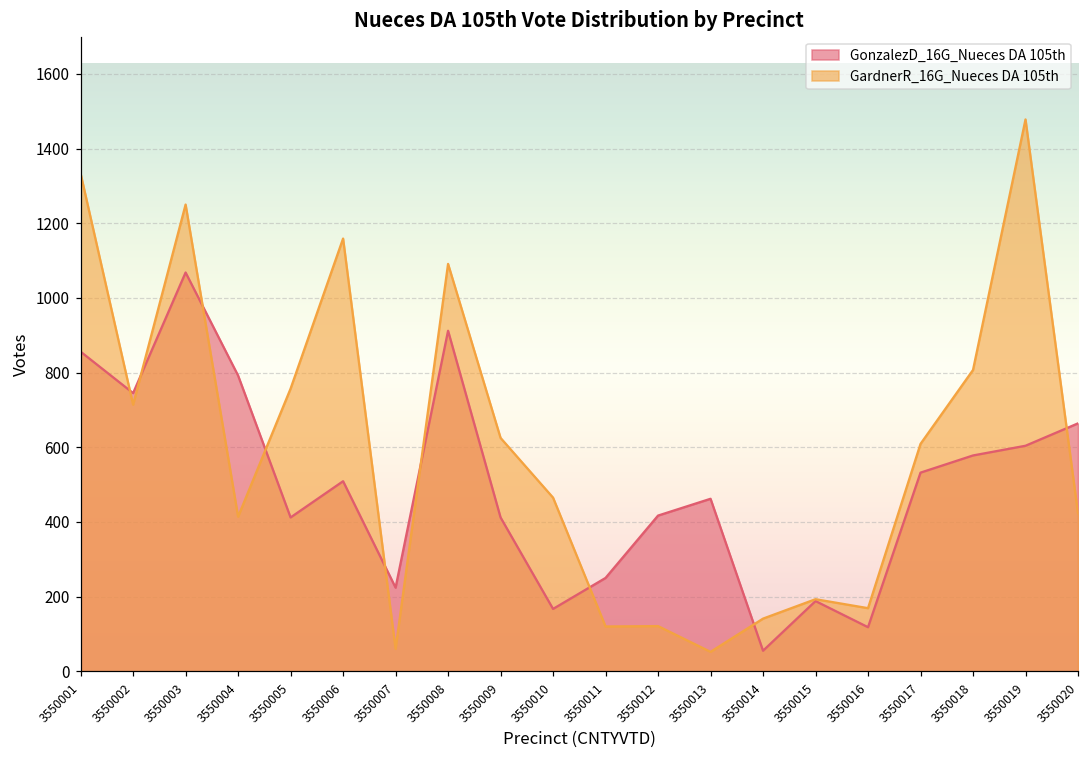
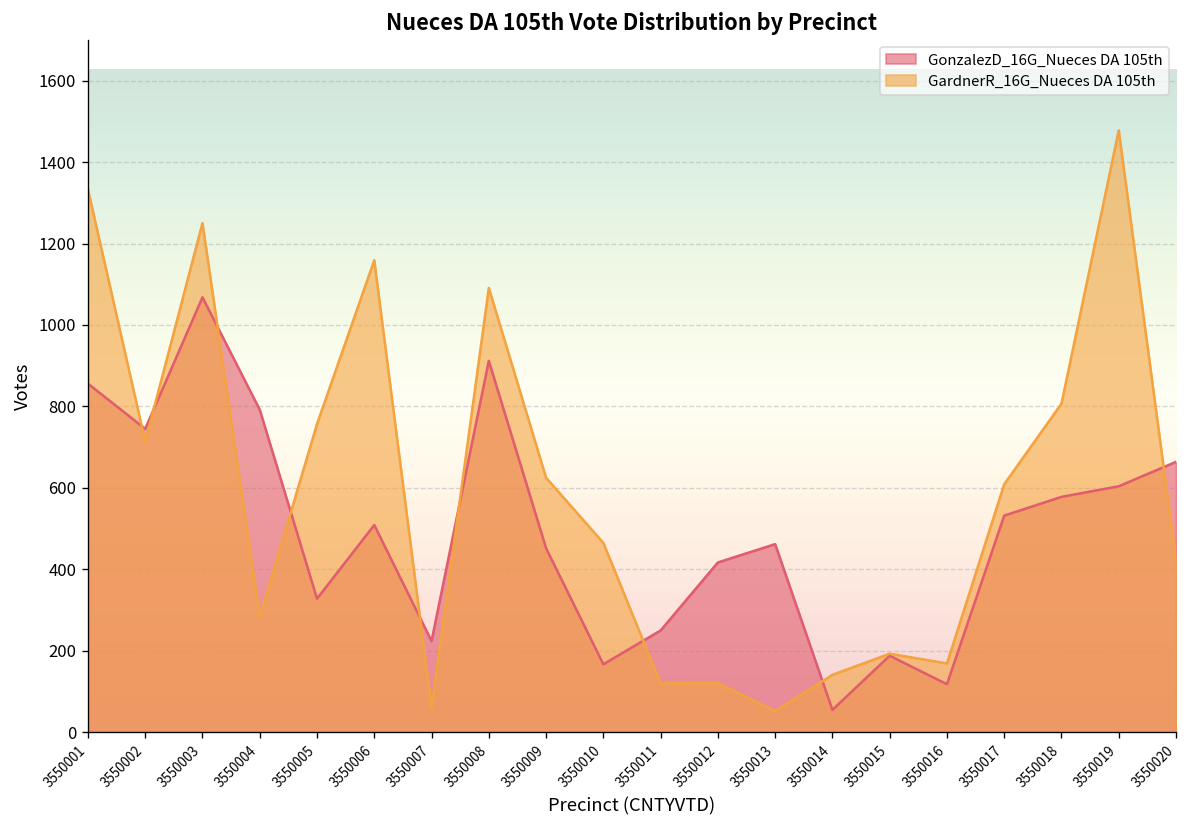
GardnerR_16G_Nueces DA 105th, 3550004: 410 -> 280
GonzalezD_16G_Nueces DA 105th, 3550005: 410 -> 330
GonzalezD_16G_Nueces DA 105th, 3550009: 410 -> 450
